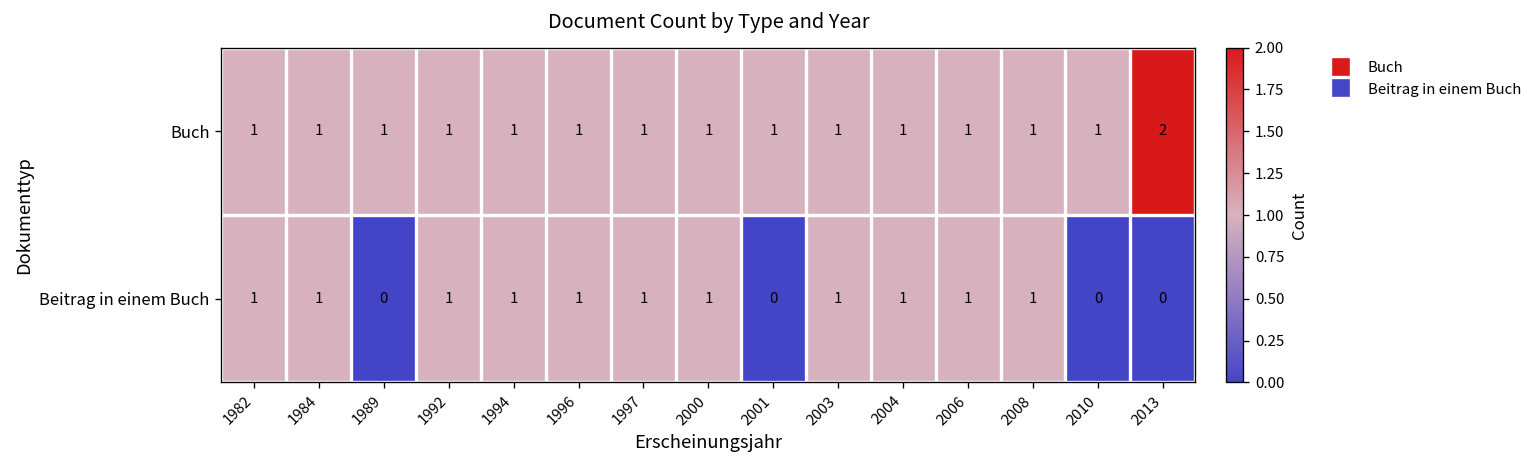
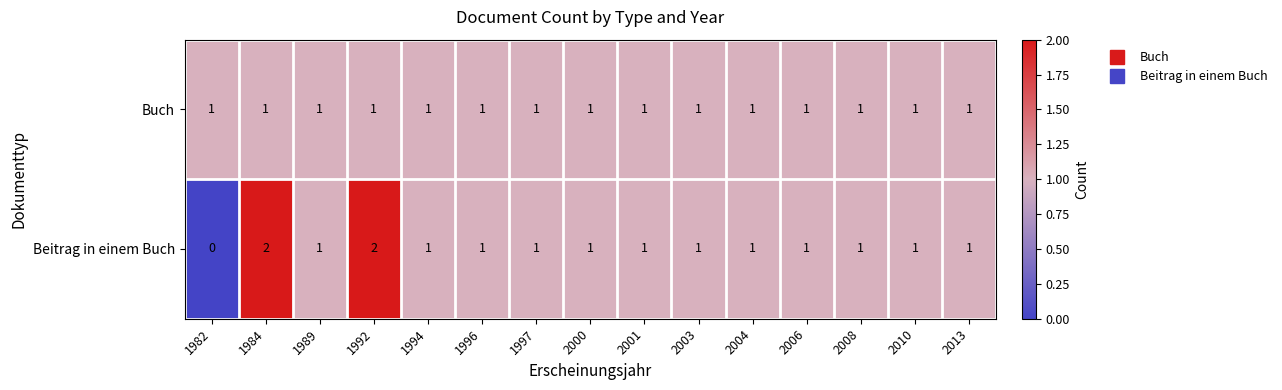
Buch, 2013: 2 -> 1
Beitrag in einem Buch, 1982: 1 -> 0
Beitrag in einem Buch, 1984: 1 -> 2
Beitrag in einem Buch, 1989: 0 -> 1
Beitrag in einem Buch, 1992: 1 -> 2
Beitrag in einem Buch, 2001: 0 -> 1
Beitrag in einem Buch, 2010: 0 -> 1
Beitrag in einem Buch, 2013: 0 -> 1
